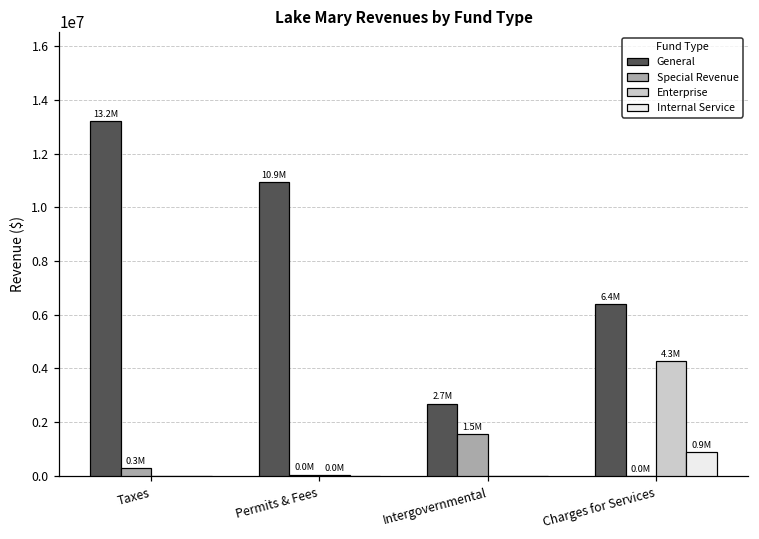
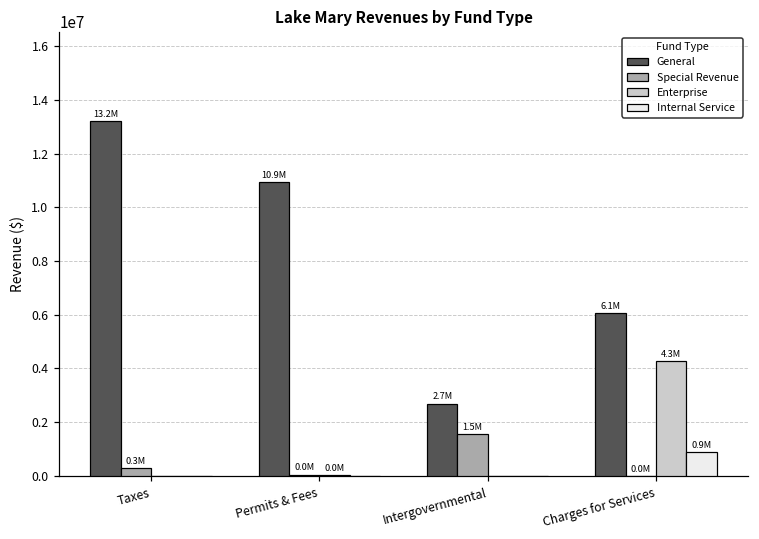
General, Charges for Services: 6.4M -> 6.1M
